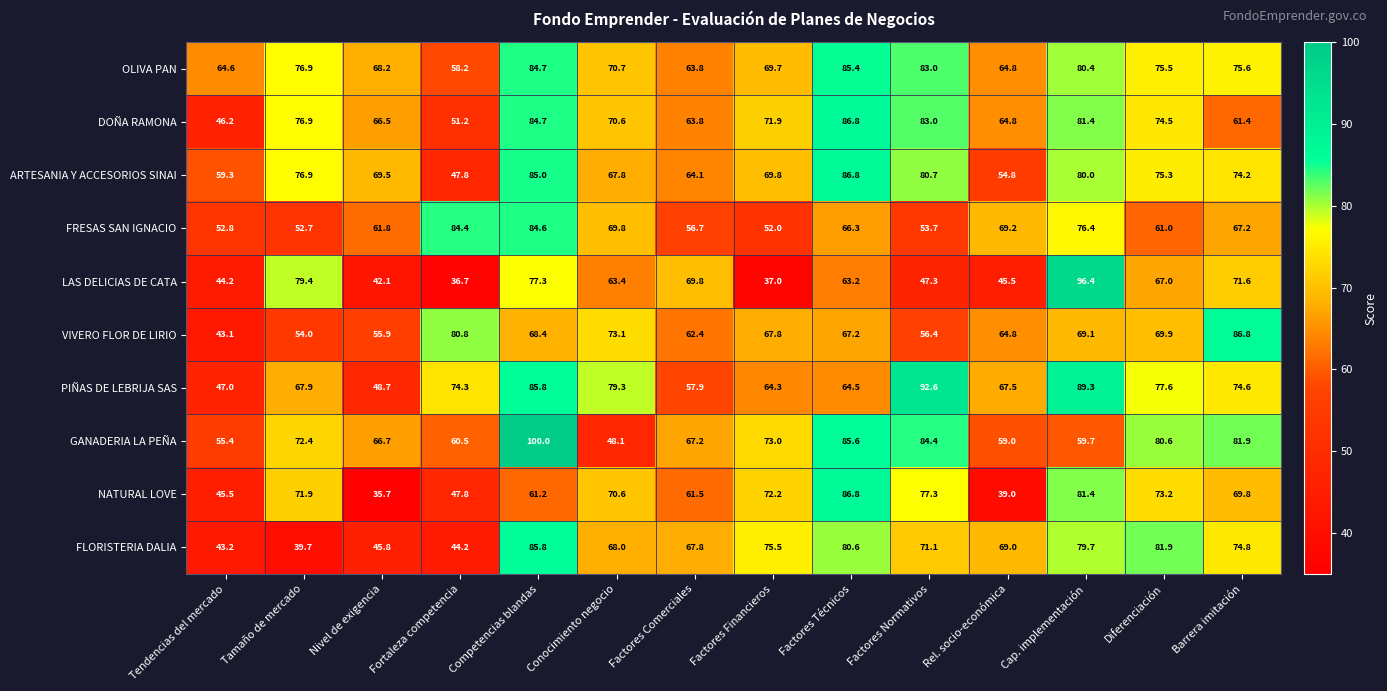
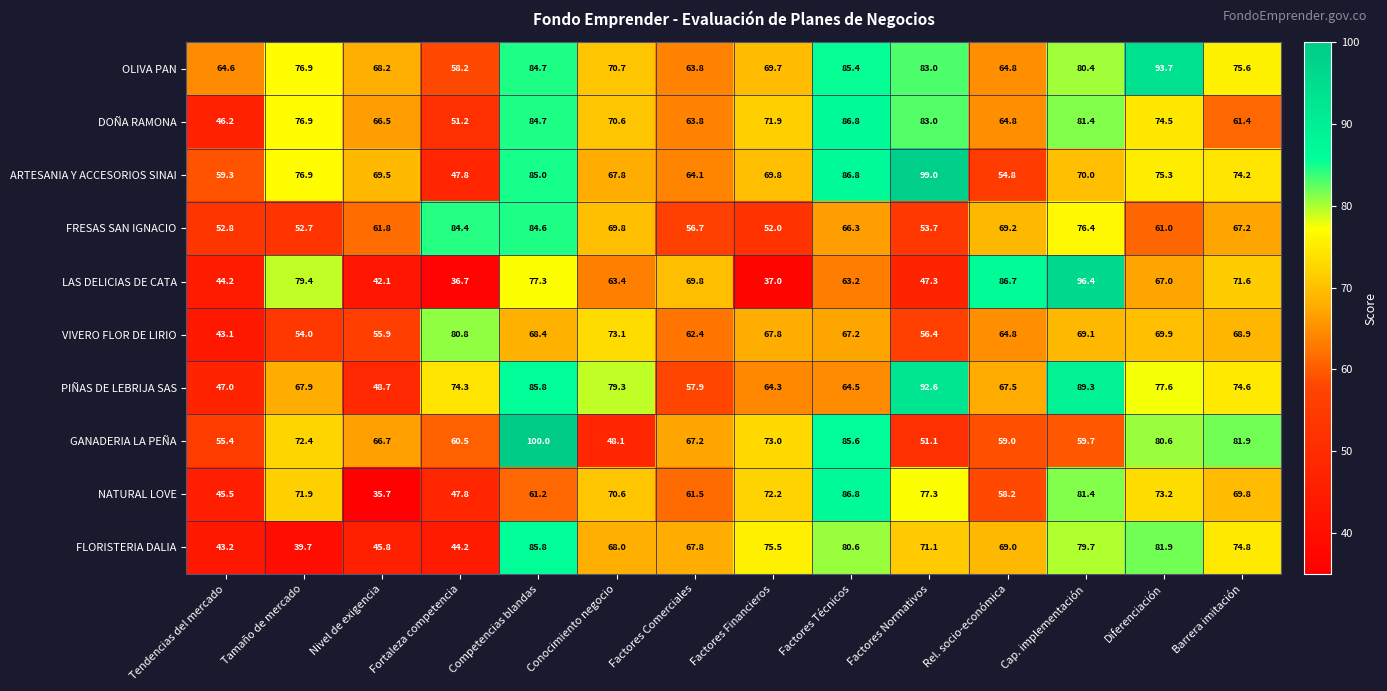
OLIVA PAN, Diferenciación: 75.5 -> 93.7
ARTESANIA Y ACCESORIOS SINAI, Factores Normativos: 80.7 -> 99.0
ARTESANIA Y ACCESORIOS SINAI, Cap. implementación: 80.0 -> 70.0
LAS DELICIAS DE CATA, Rel. socio-económica: 45.5 -> 86.7
VIVERO FLOR DE LIRIO, Barrera imitación: 86.8 -> 68.9
GANADERIA LA PEÑA, Factores Normativos: 84.4 -> 51.1
NATURAL LOVE, Rel. socio-económica: 39.0 -> 58.2
